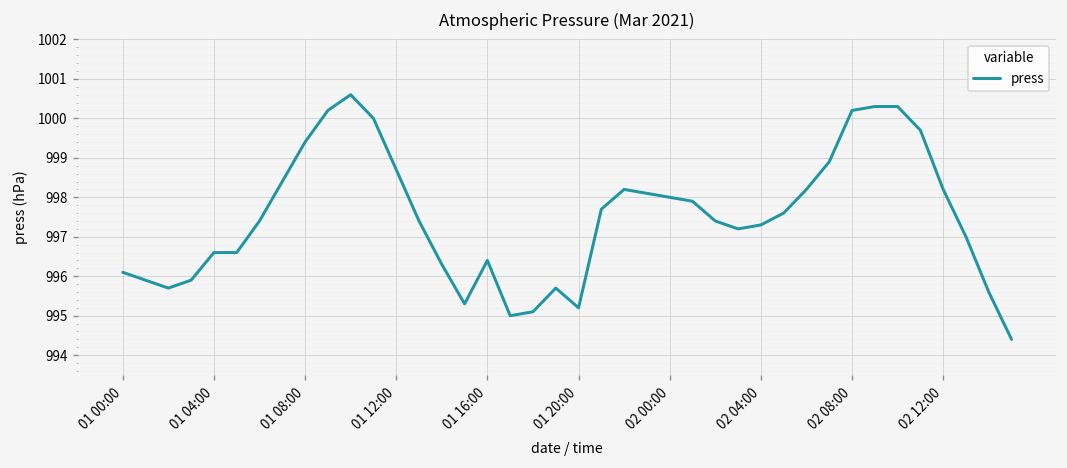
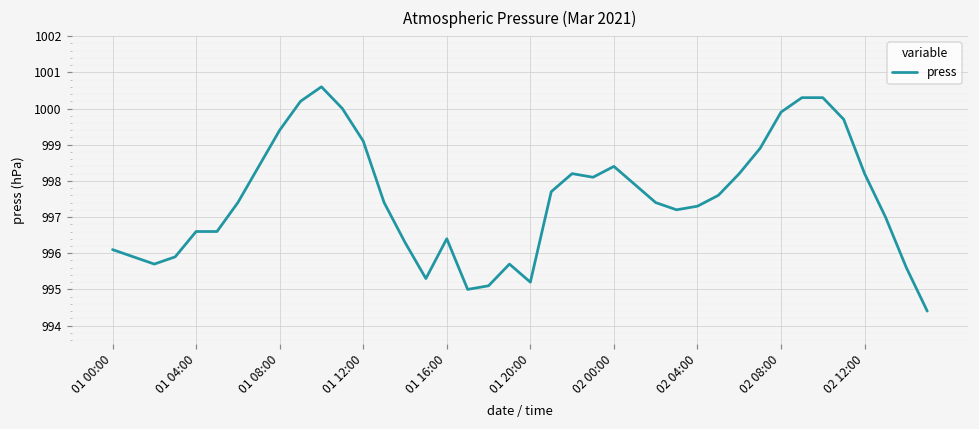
01 12:00: 998.7 -> 999.1
02 00:00: 998.0 -> 998.4
02 08:00: 1000.2 -> 999.9
